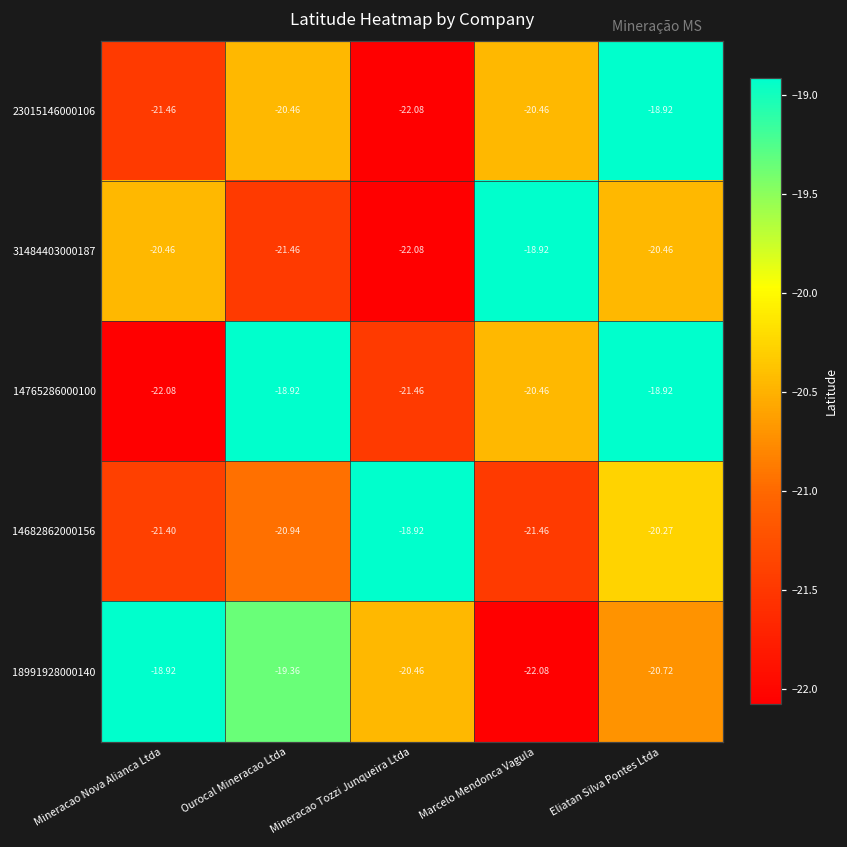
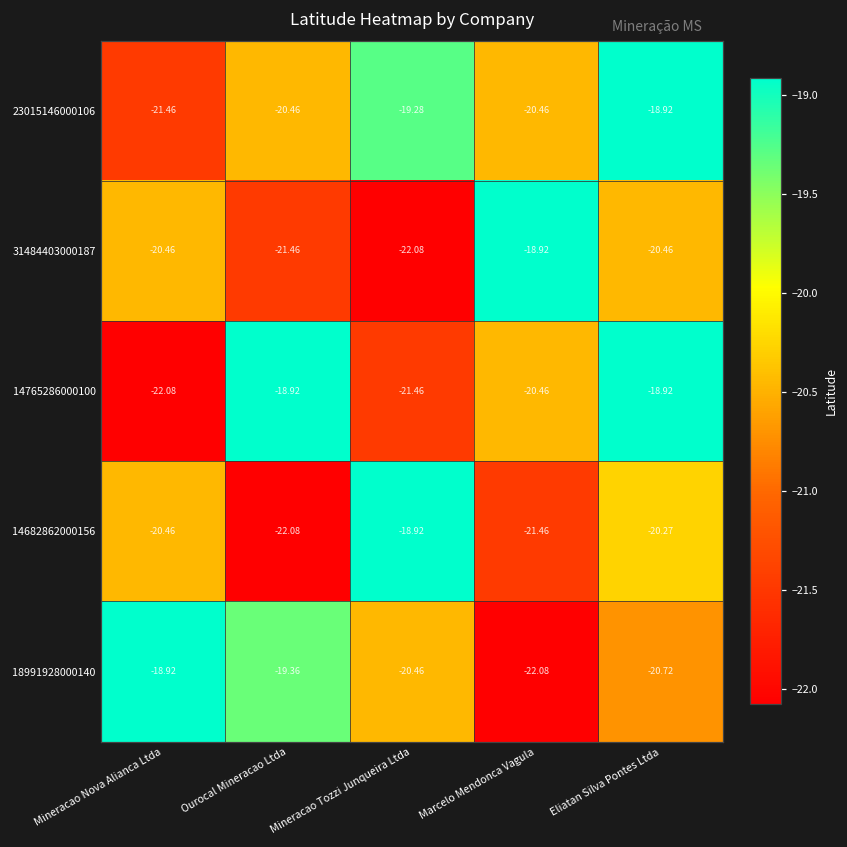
23015146000106, Mineracao Tozzi Junqueira Ltda: -22.08 -> -19.28
14682862000156, Mineracao Nova Alianca Ltda: -21.40 -> -20.46
14682862000156, Ourocal Mineracao Ltda: -20.94 -> -22.08
